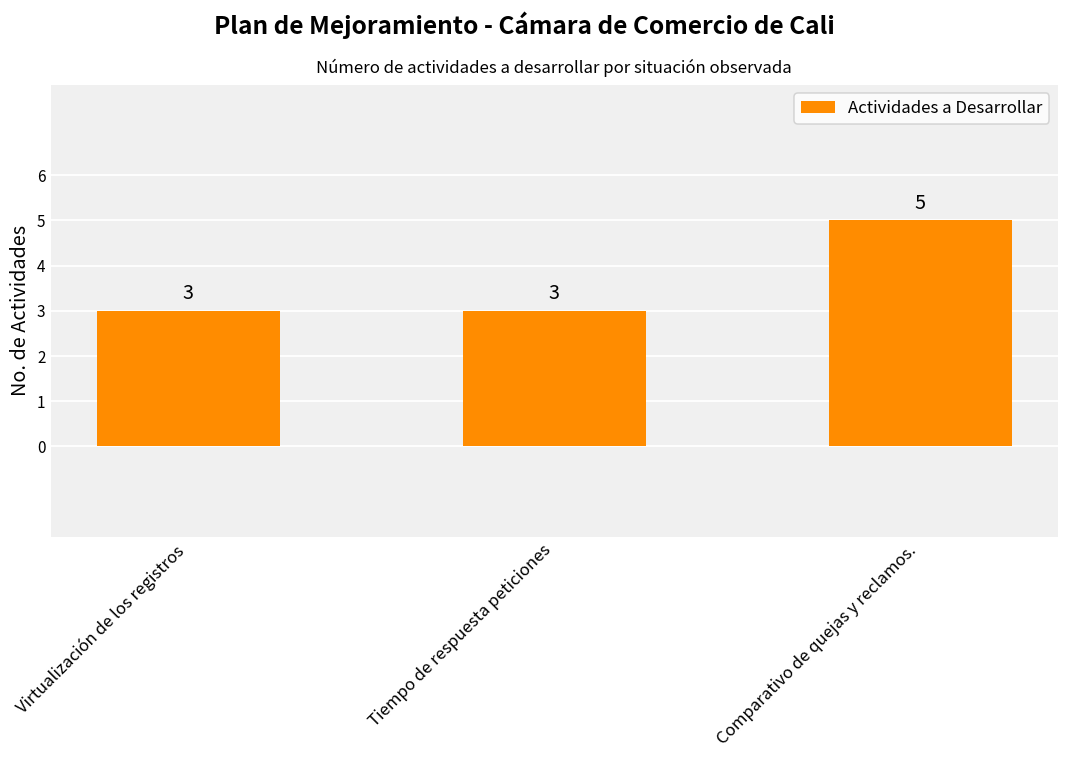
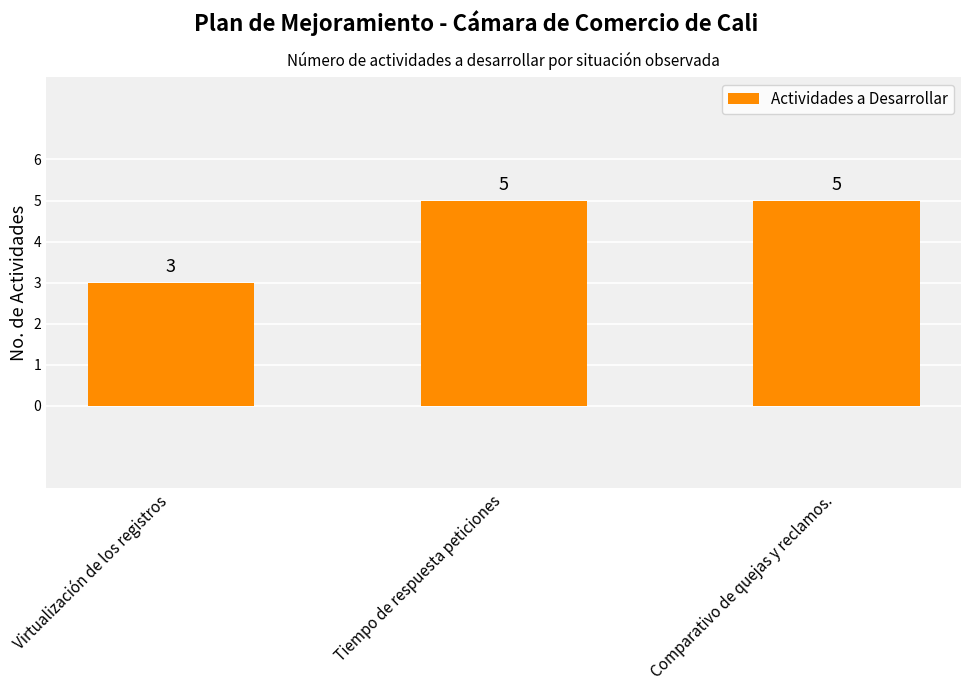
Tiempo de respuesta peticiones: 3 -> 5
